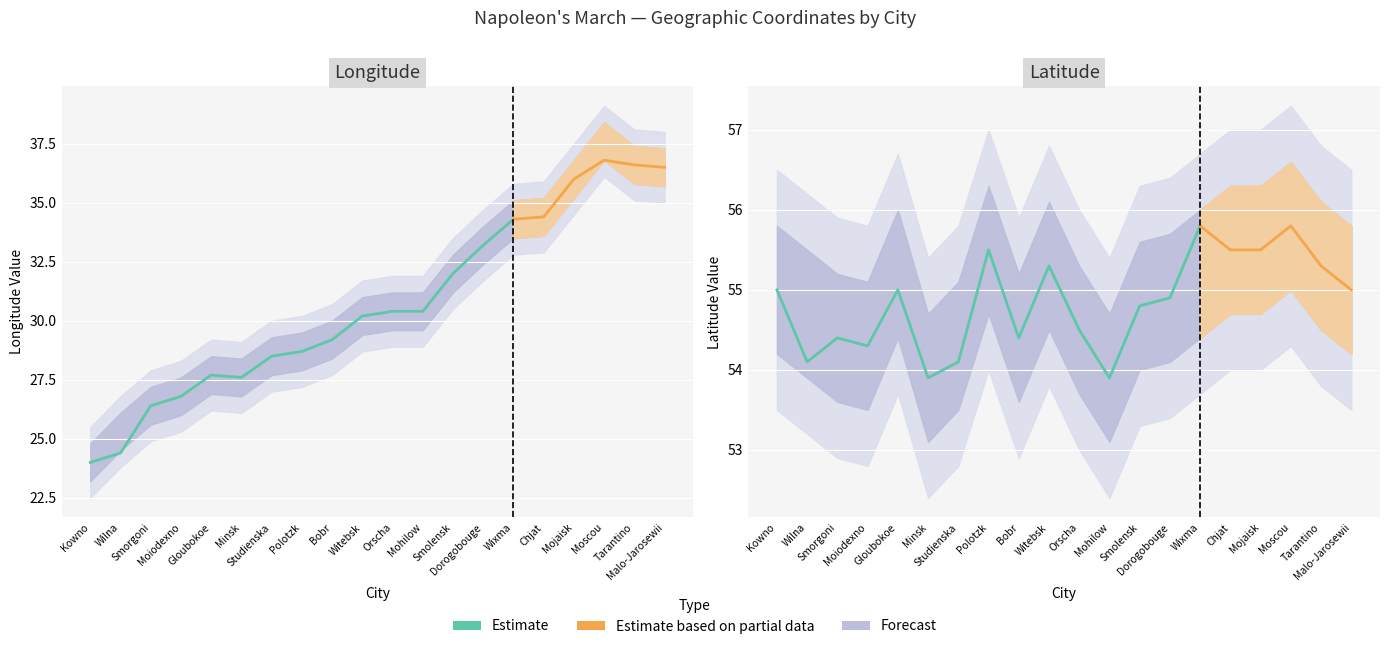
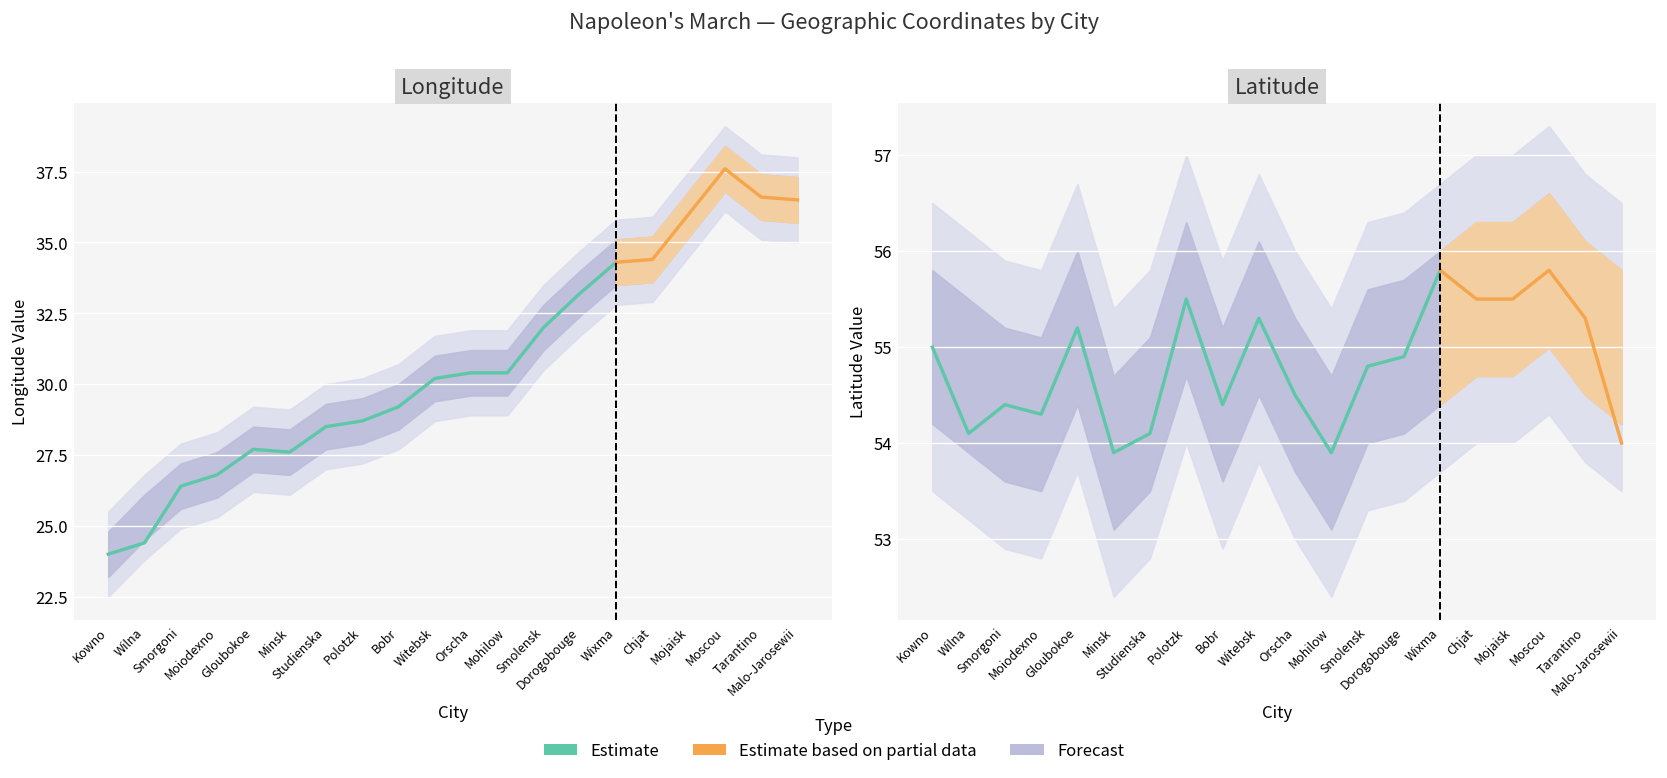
Longitude, Estimate based on partial data, Moscou: 36.8 -> 37.6
Latitude, Estimate, Gloubokoe: 55.0 -> 55.2
Latitude, Estimate based on partial data, Malo-Jarosewii: 55 -> 54
